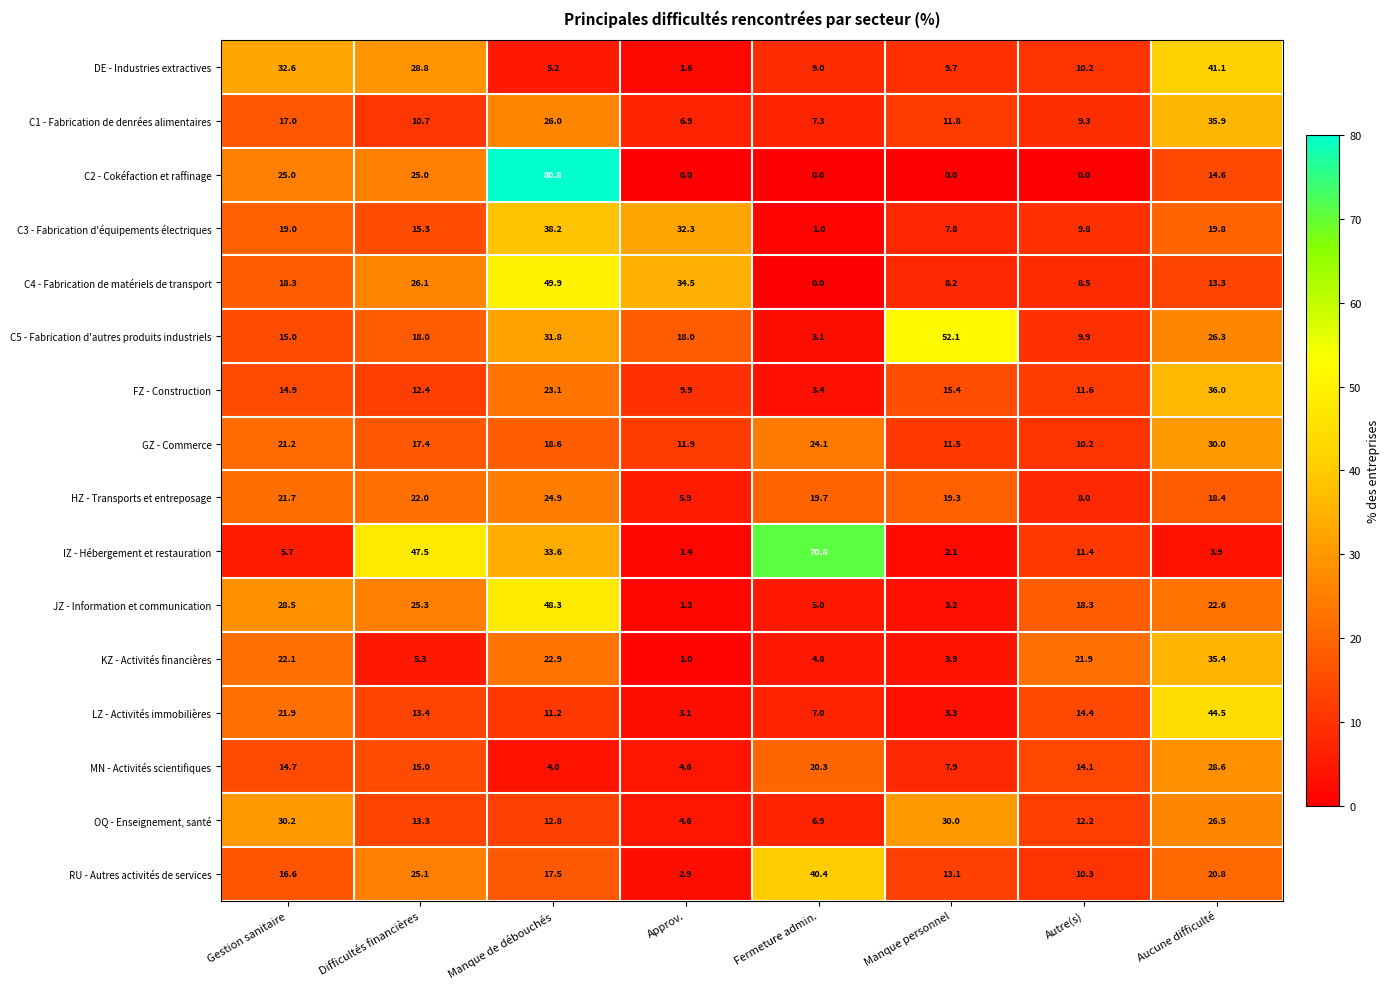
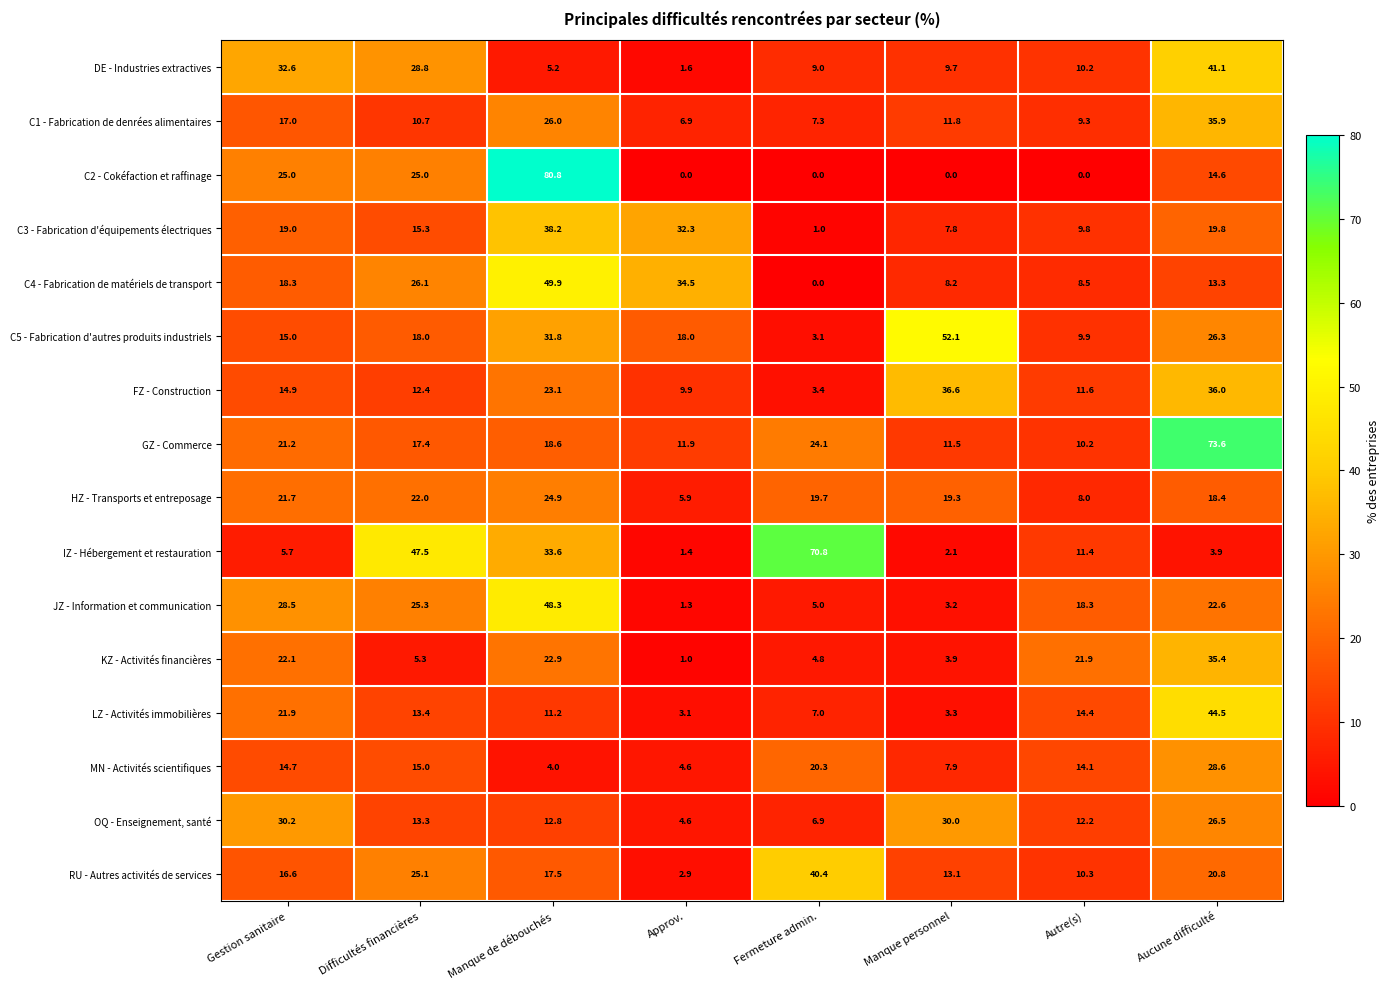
FZ - Construction, Manque personnel: 15.4 -> 36.6
GZ - Commerce, Aucune difficulté: 30.0 -> 73.6
